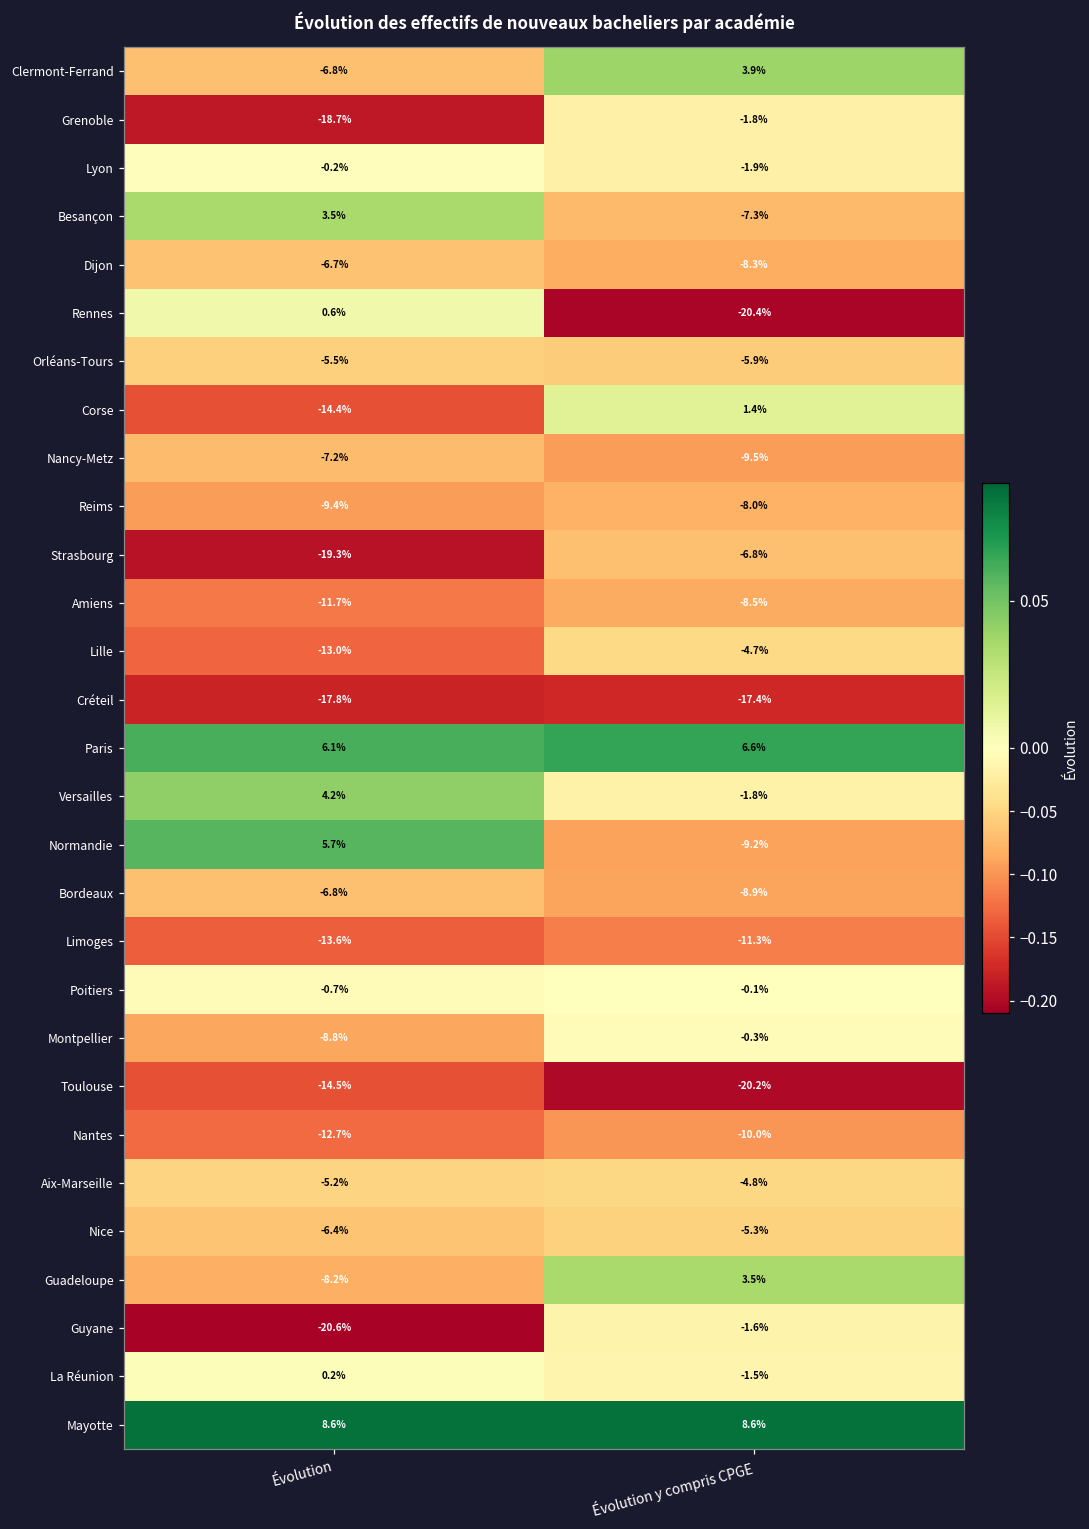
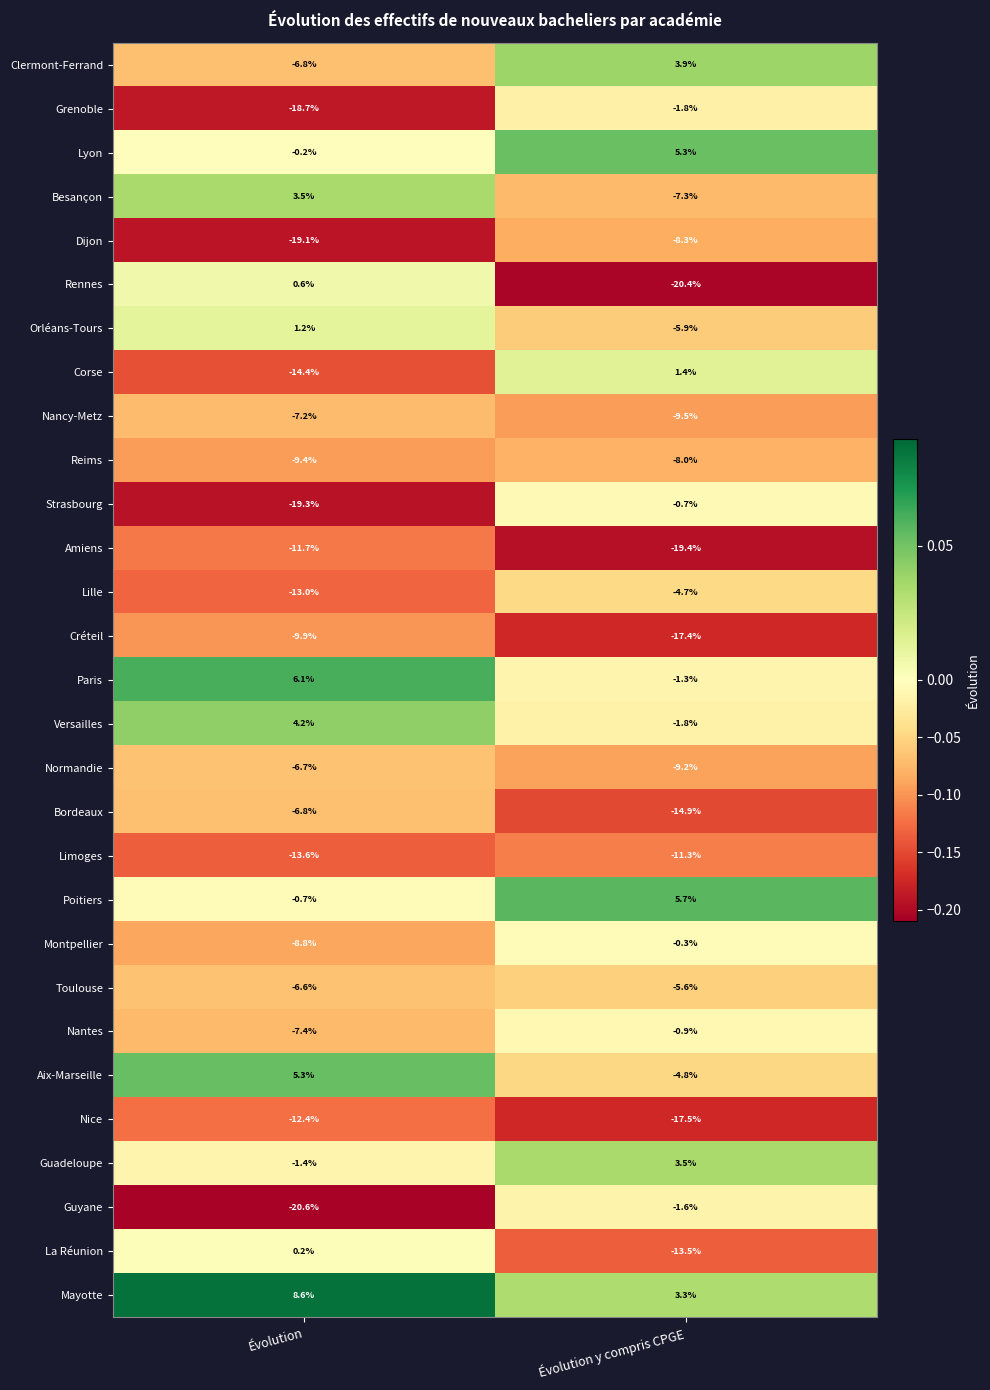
Lyon, Évolution y compris CPGE: -1.9% -> 5.3%
Dijon, Évolution: -6.7% -> -19.1%
Orléans-Tours, Évolution: -5.5% -> 1.2%
Strasbourg, Évolution y compris CPGE: -6.8% -> -0.7%
Amiens, Évolution y compris CPGE: -8.5% -> -19.4%
Créteil, Évolution: -17.8% -> -9.9%
Paris, Évolution y compris CPGE: 6.6% -> -1.3%
Normandie, Évolution: 5.7% -> -6.7%
Bordeaux, Évolution y compris CPGE: -8.9% -> -14.9%
Poitiers, Évolution y compris CPGE: -0.1% -> 5.7%
Toulouse, Évolution: -14.5% -> -6.6%
Toulouse, Évolution y compris CPGE: -20.2% -> -5.6%
Nantes, Évolution: -12.7% -> -7.4%
Nantes, Évolution y compris CPGE: -10.0% -> -0.9%
Aix-Marseille, Évolution: -5.2% -> 5.3%
Nice, Évolution: -6.4% -> -12.4%
Nice, Évolution y compris CPGE: -5.3% -> -17.5%
Guadeloupe, Évolution: -8.2% -> -1.4%
La Réunion, Évolution y compris CPGE: -1.5% -> -13.5%
Mayotte, Évolution y compris CPGE: 8.6% -> 3.3%
